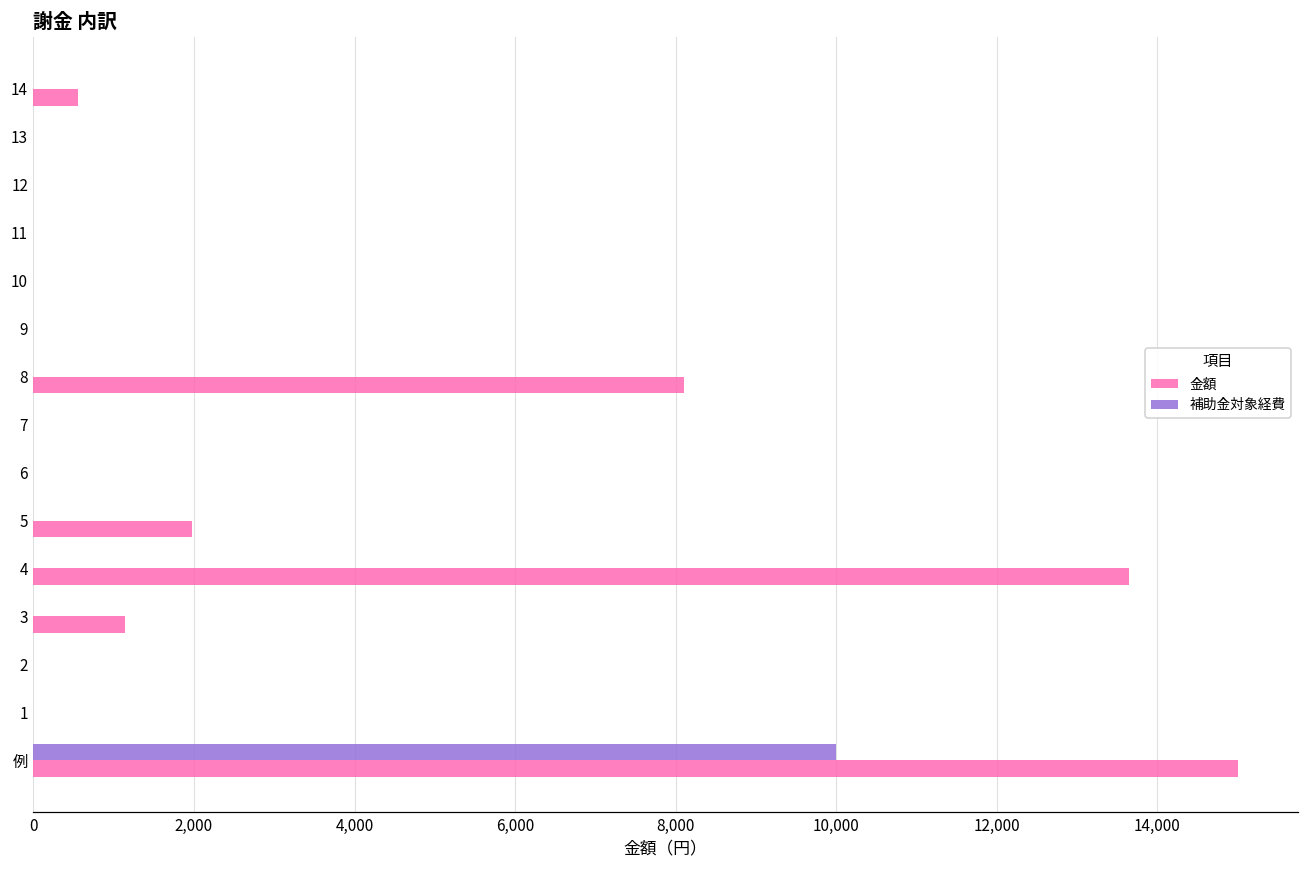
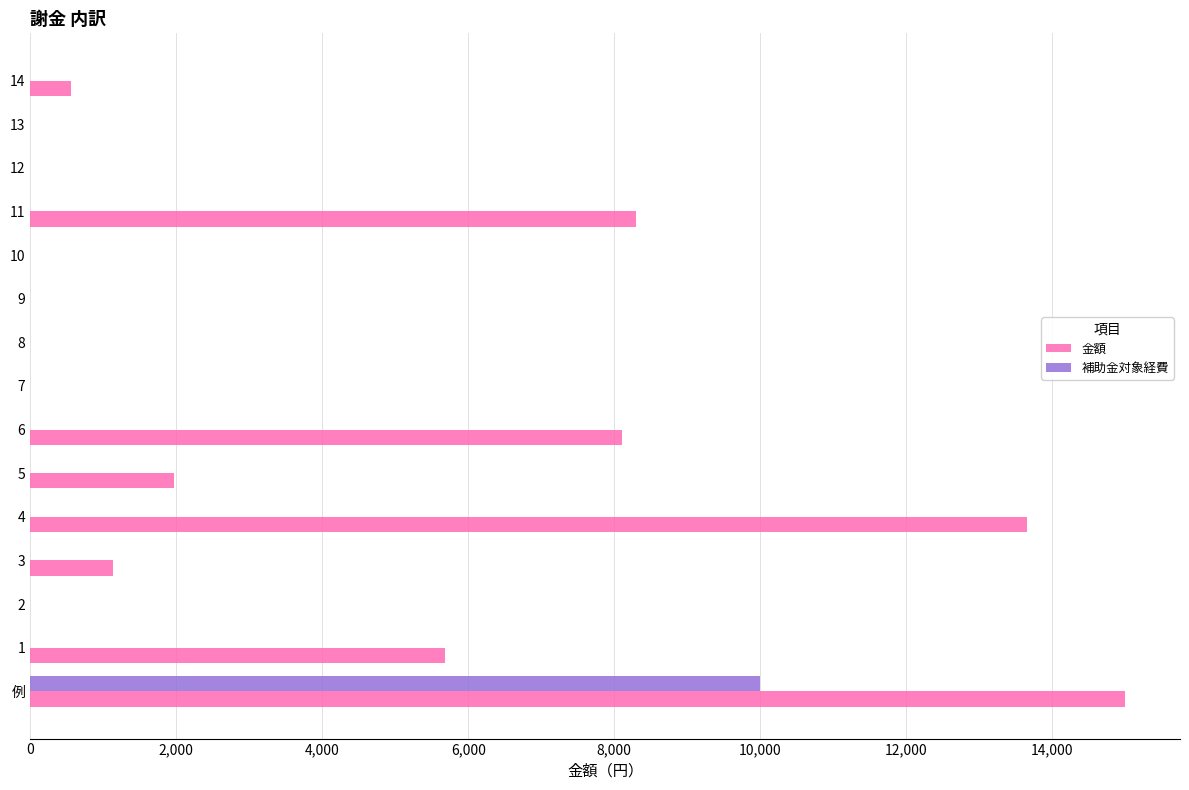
金額, 11: 0 -> 8,300
金額, 8: 8,100 -> 0
金額, 6: 0 -> 8,100
金額, 1: 0 -> 5,700
